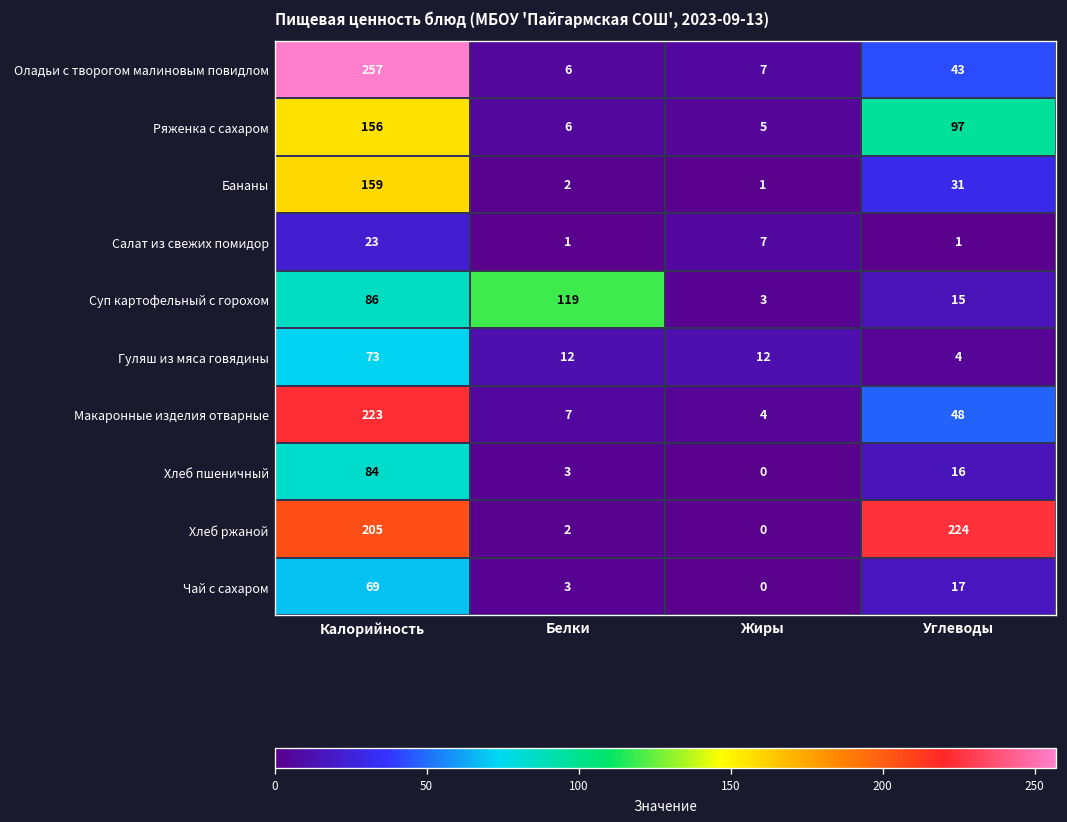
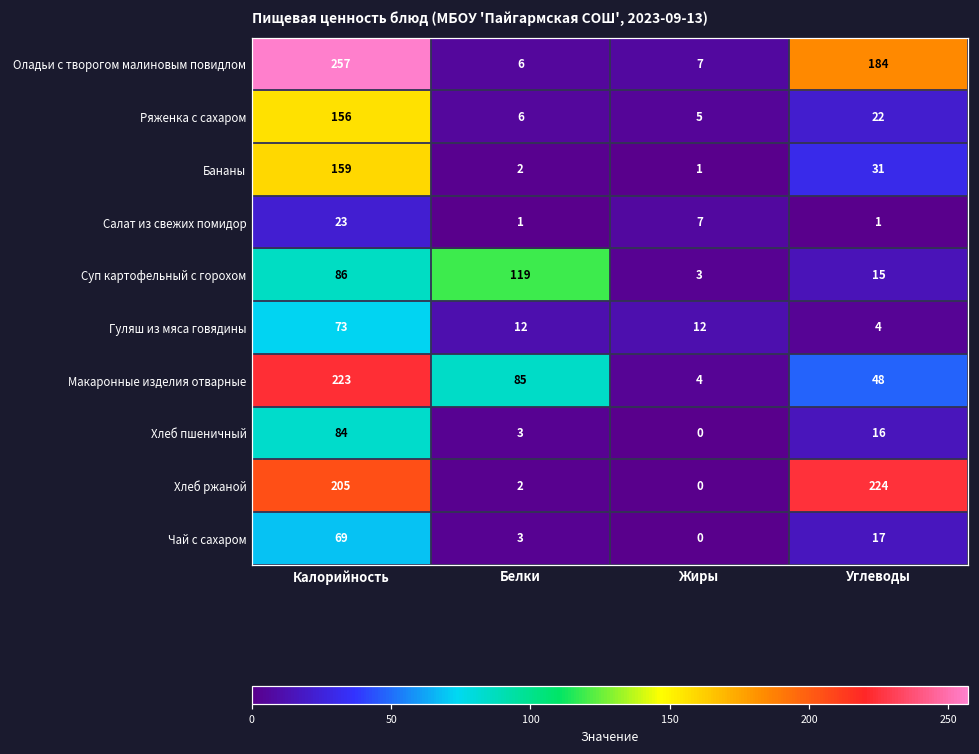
Оладьи с творогом малиновым повидлом, Углеводы: 43 -> 184
Ряженка с сахаром, Углеводы: 97 -> 22
Макаронные изделия отварные, Белки: 7 -> 85
